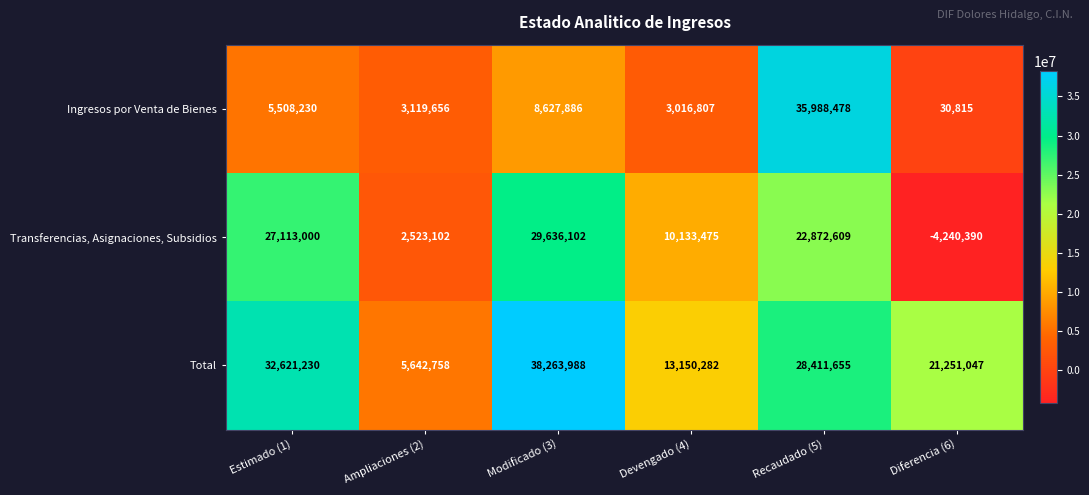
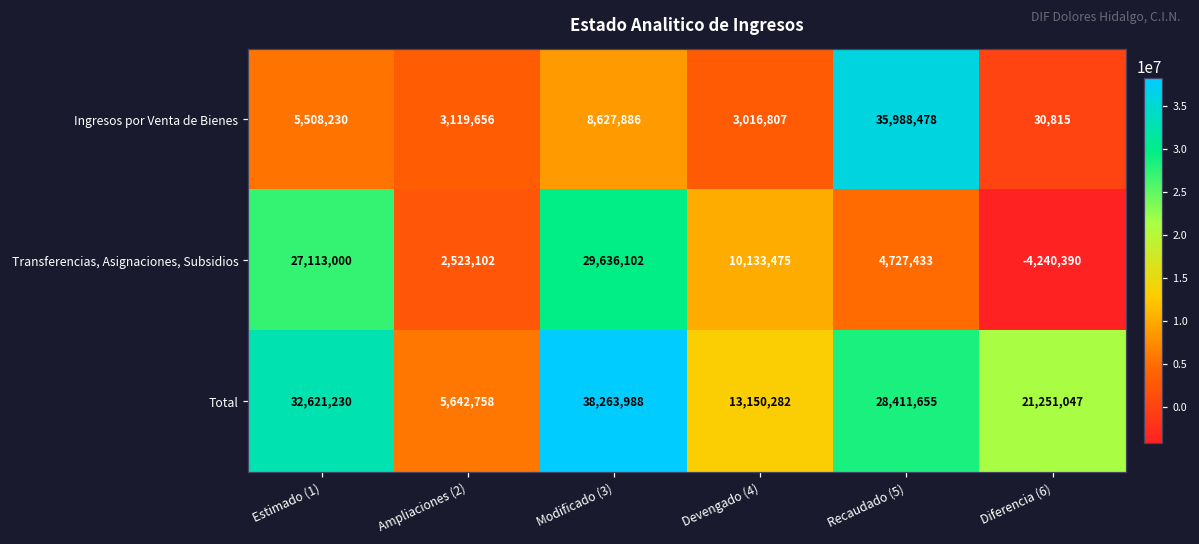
Transferencias, Asignaciones, Subsidios, Recaudado (5): 22,872,609 -> 4,727,433
